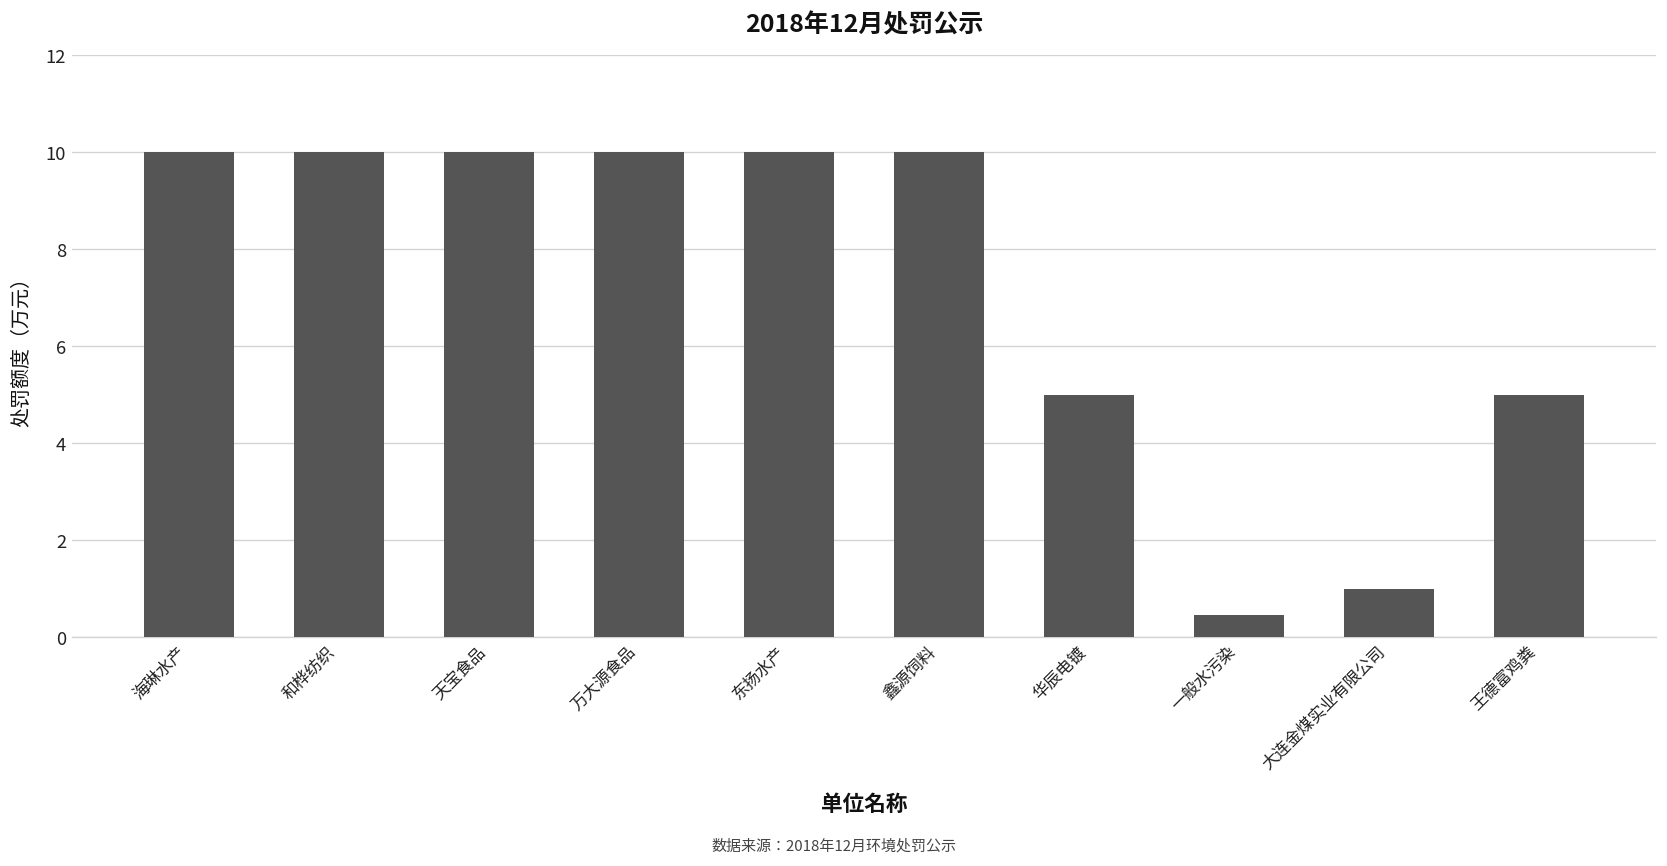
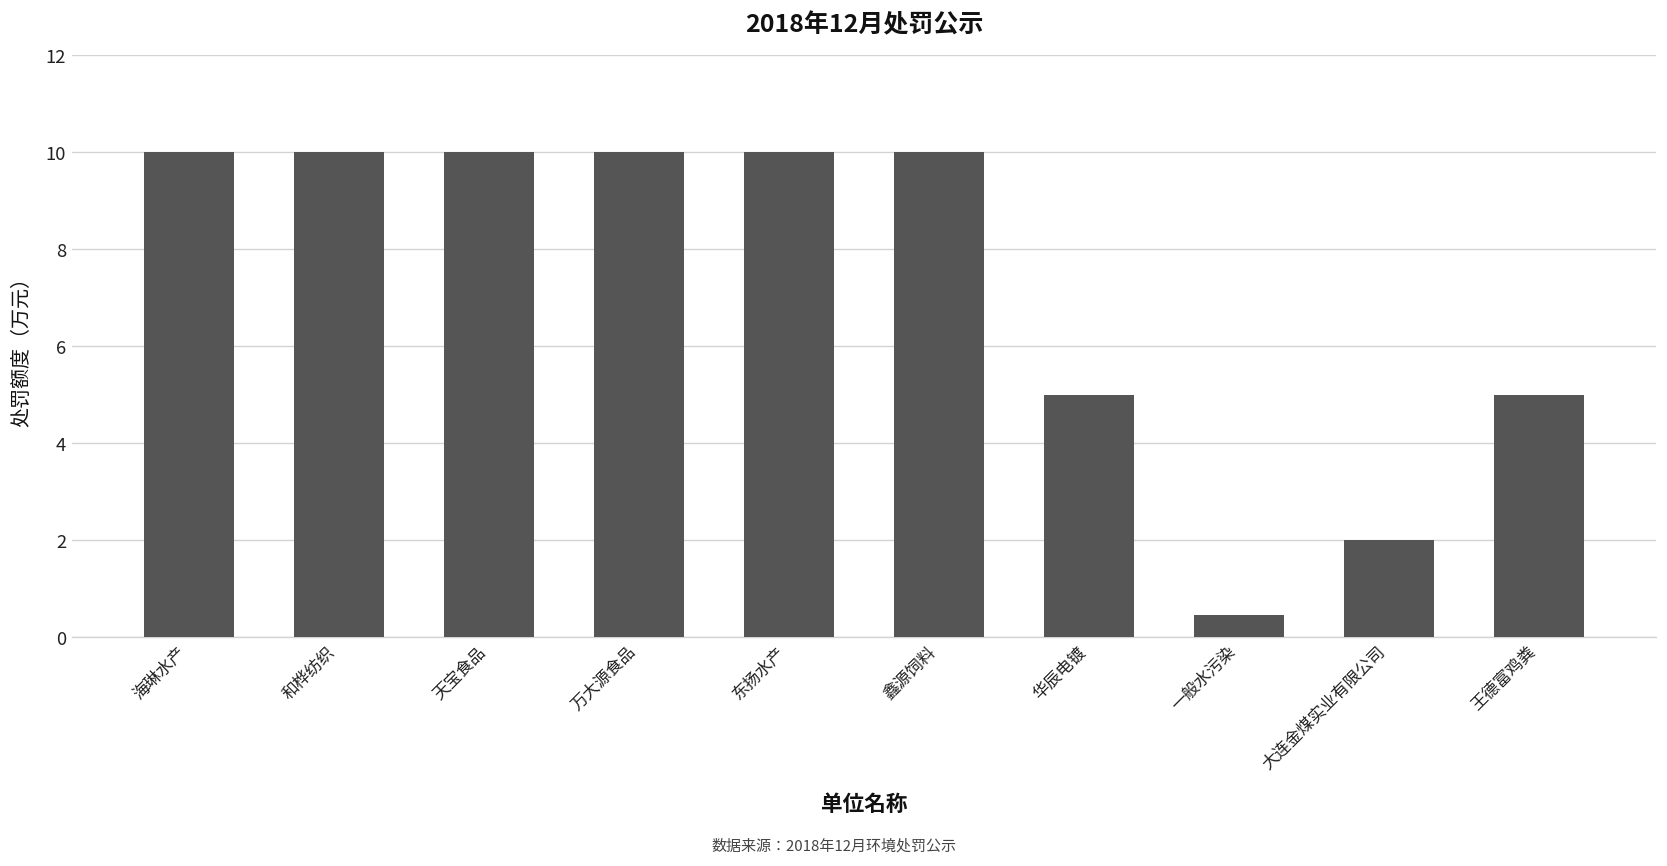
大连金煤实业有限公司: 1 -> 2
